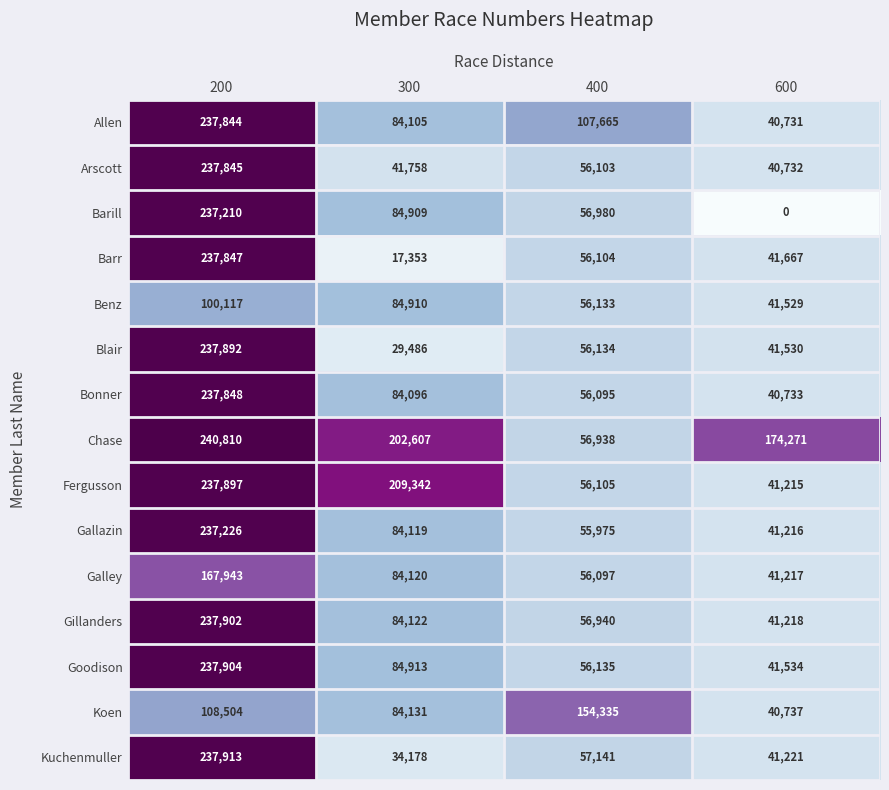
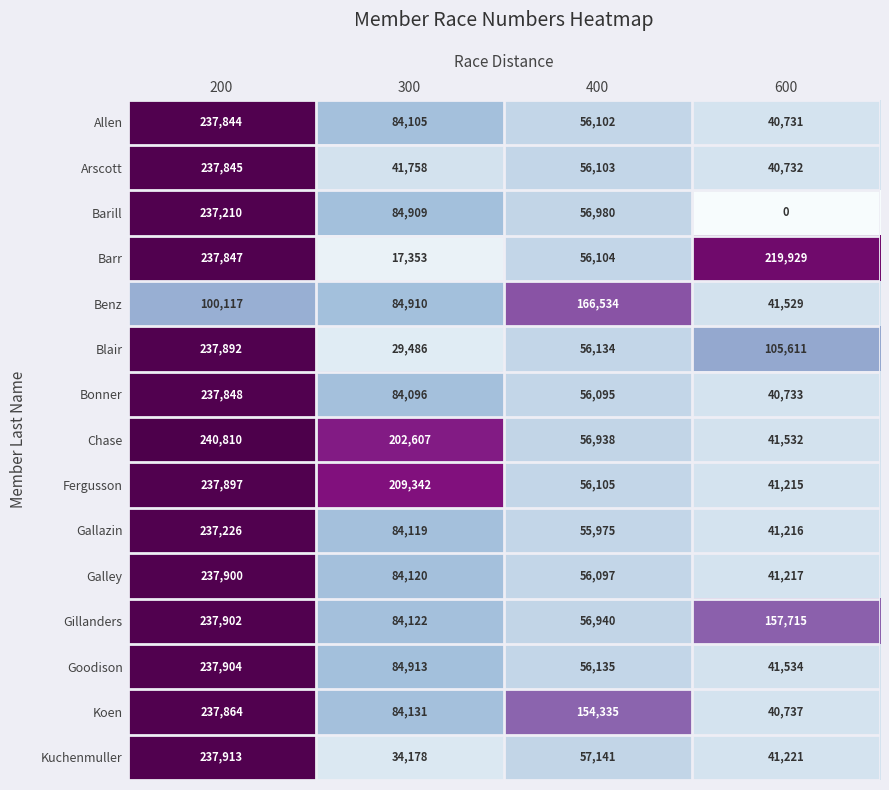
Allen, 400: 107,665 -> 56,102
Barr, 600: 41,667 -> 219,929
Benz, 400: 56,133 -> 166,534
Blair, 600: 41,530 -> 105,611
Chase, 600: 174,271 -> 41,532
Galley, 200: 167,943 -> 237,900
Gillanders, 600: 41,218 -> 157,715
Koen, 200: 108,504 -> 237,864
